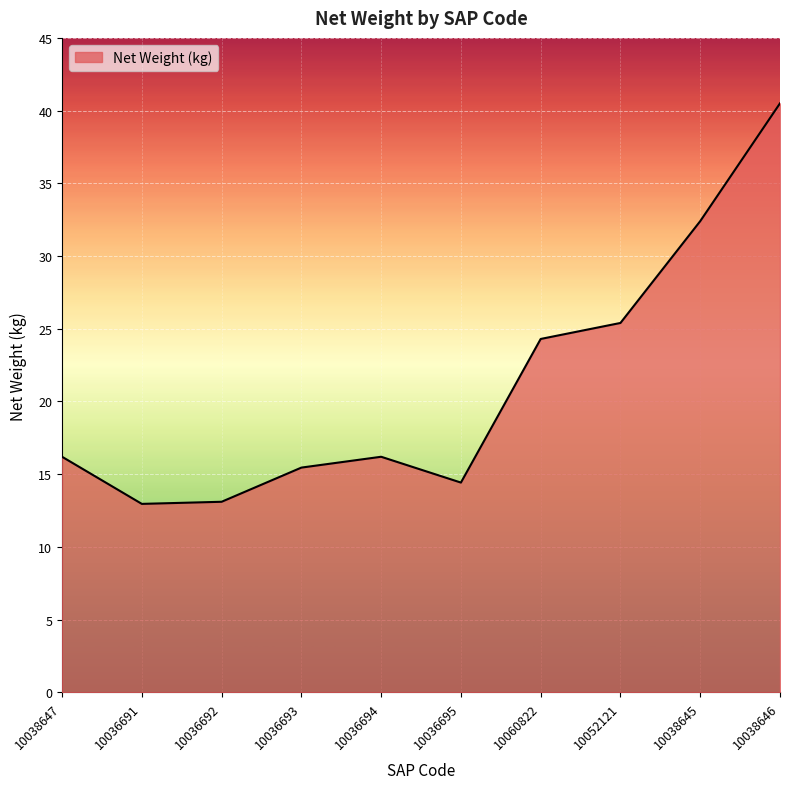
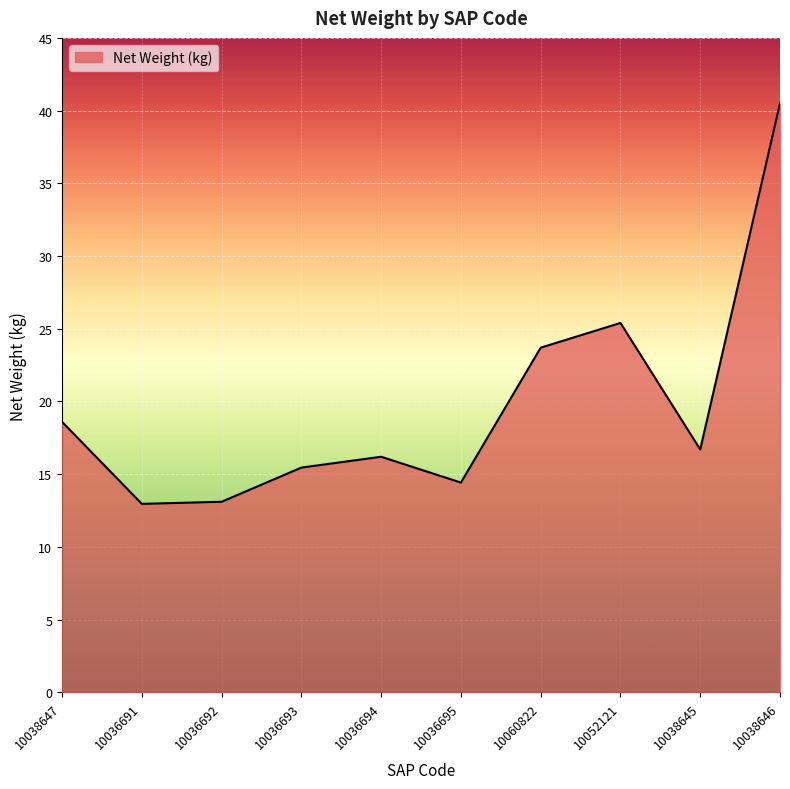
10038647: 16.2 -> 18.6
10060822: 24.3 -> 23.7
10038645: 32.4 -> 16.7
